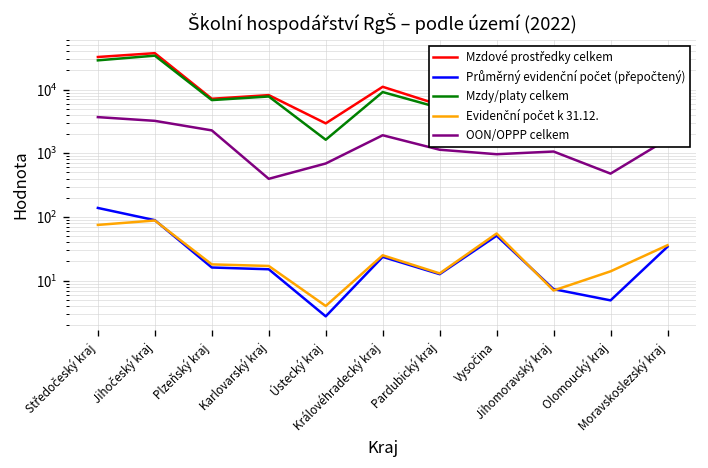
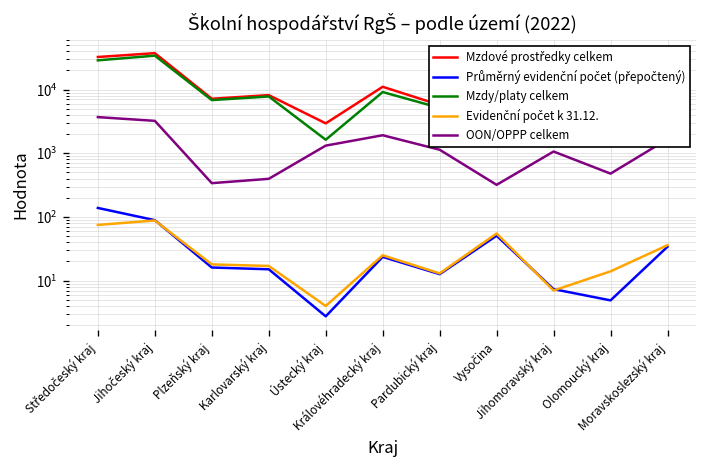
OON/OPPP celkem, Plzeňský kraj: 2300 -> 300
OON/OPPP celkem, Ústecký kraj: 700 -> 1300
OON/OPPP celkem, Vysočina: 1000 -> 300
